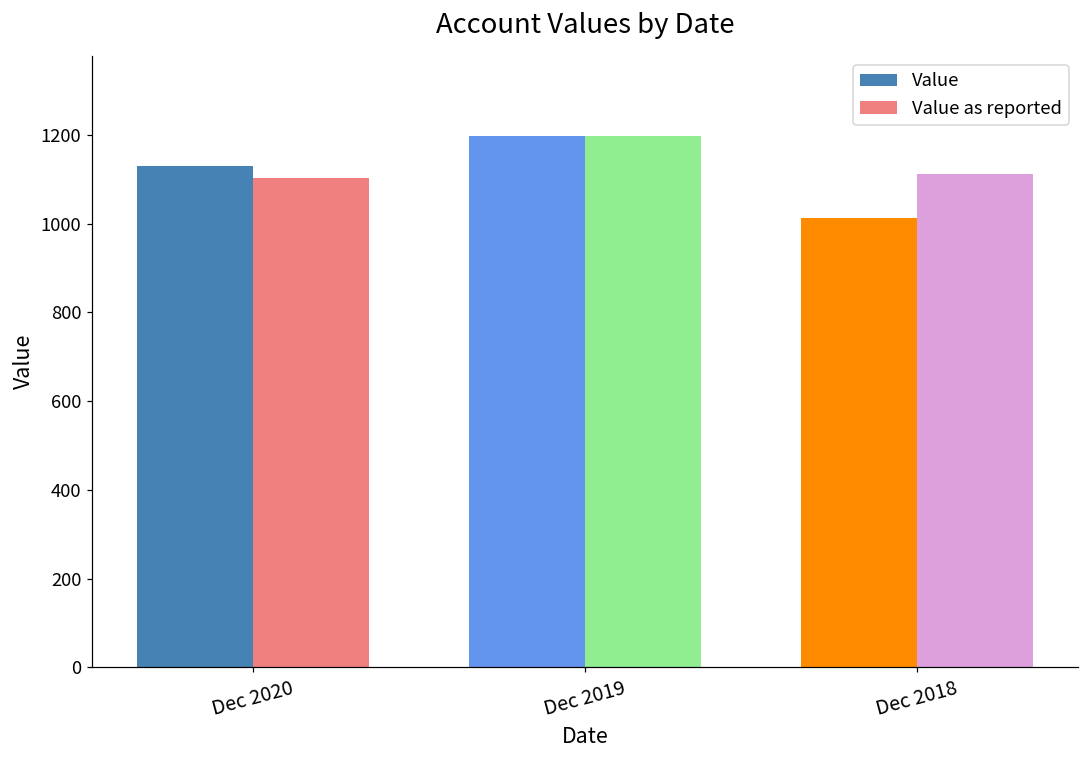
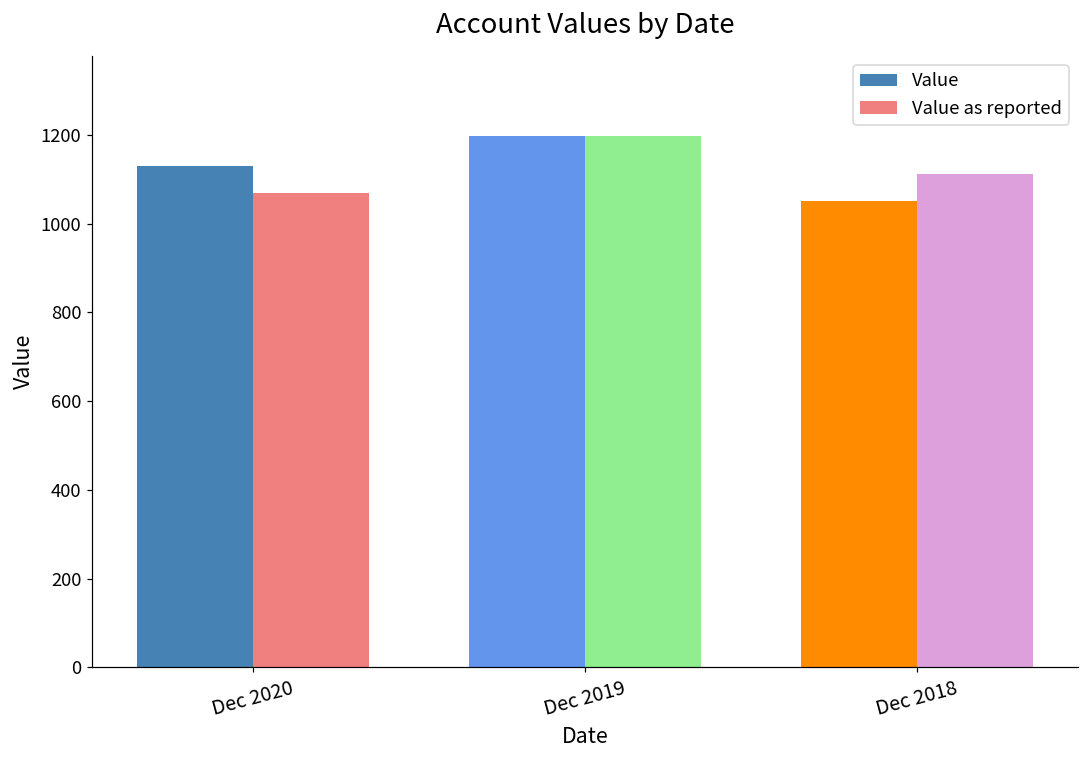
Value as reported, Dec 2020: 1100 -> 1070
Value, Dec 2018: 1010 -> 1050
